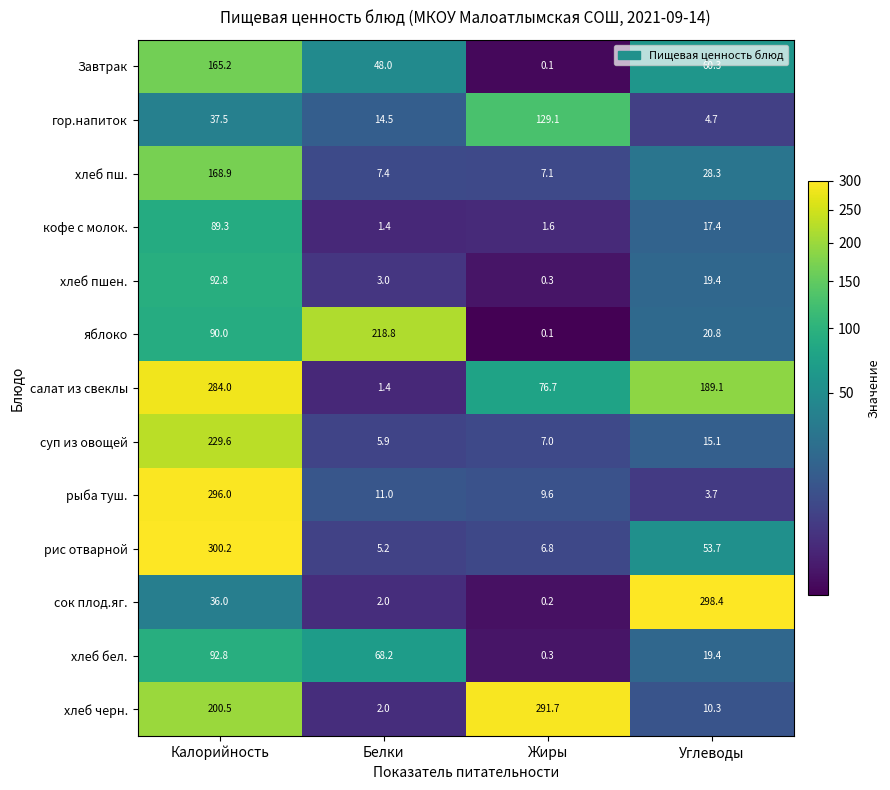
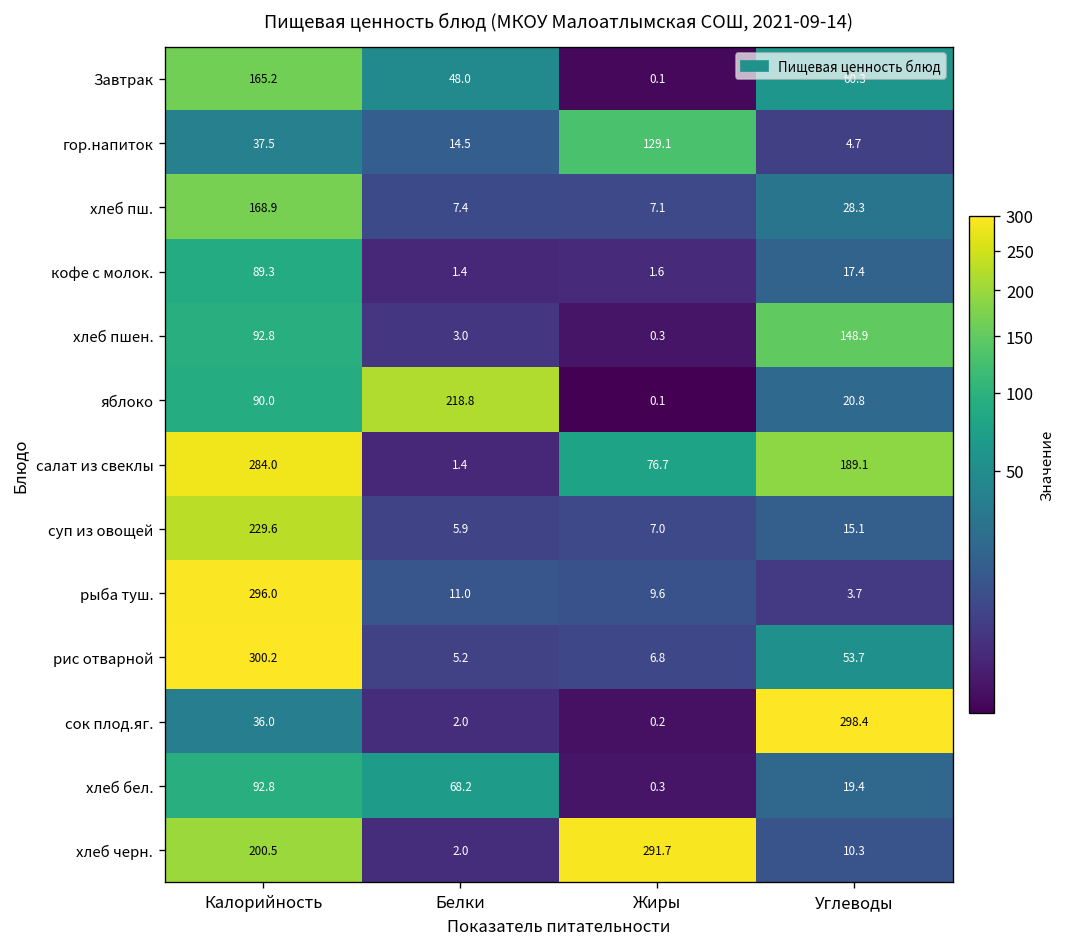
хлеб пшен., Углеводы: 19.4 -> 148.9
